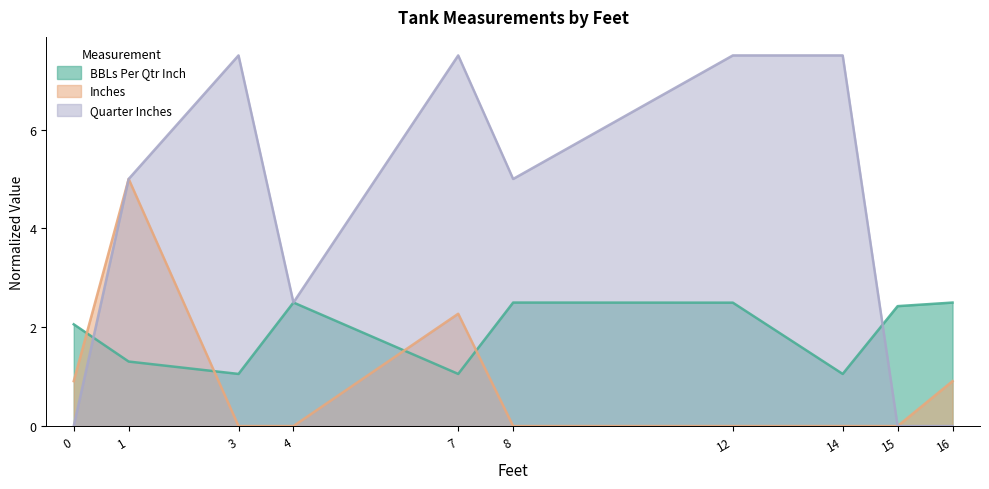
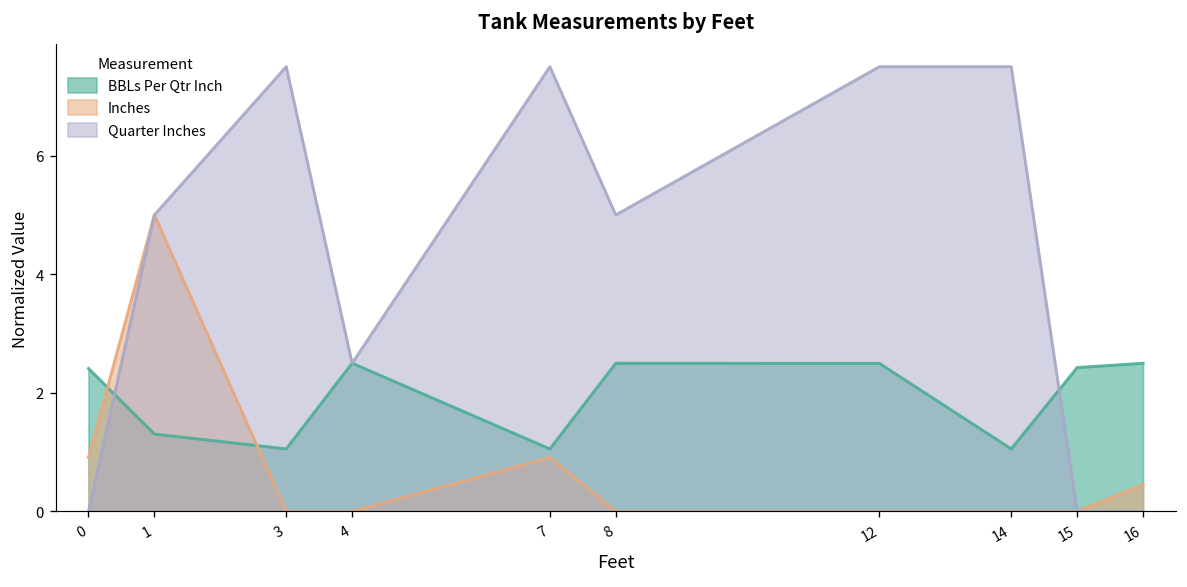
BBLs Per Qtr Inch, 0: 2.1 -> 2.4
Inches, 7: 2.3 -> 0.9
Inches, 16: 0.9 -> 0.5
